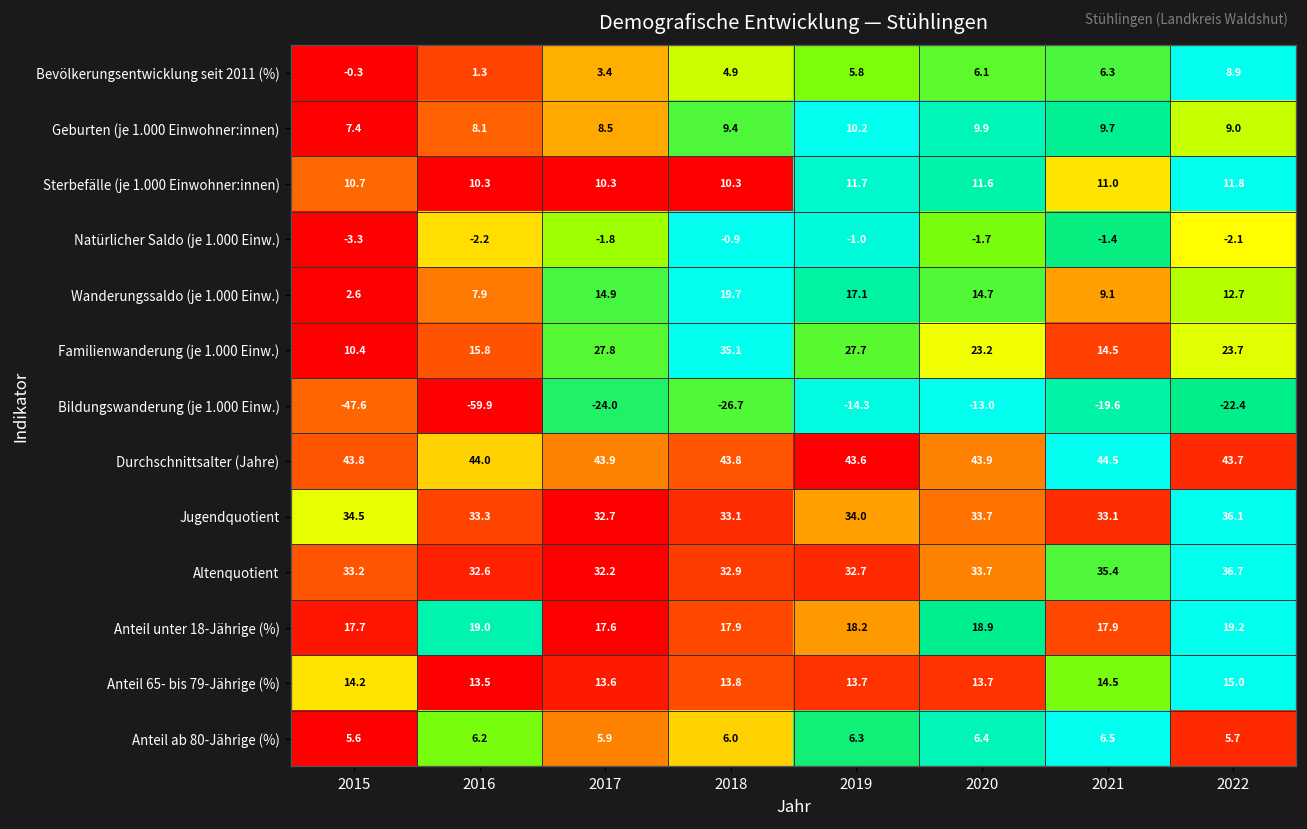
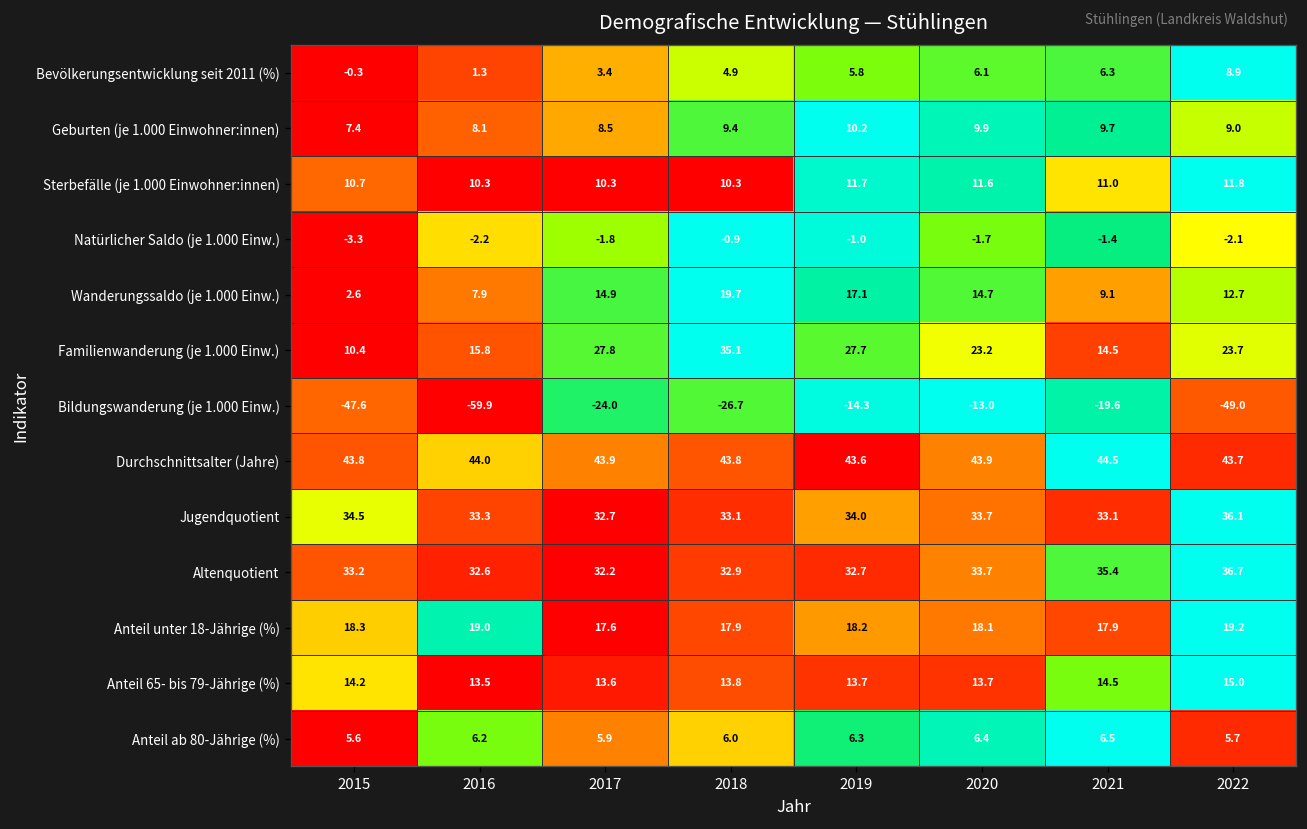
Bildungswanderung (je 1.000 Einw.), 2022: -22.4 -> -49.0
Anteil unter 18-Jährige (%), 2015: 17.7 -> 18.3
Anteil unter 18-Jährige (%), 2020: 18.9 -> 18.1
